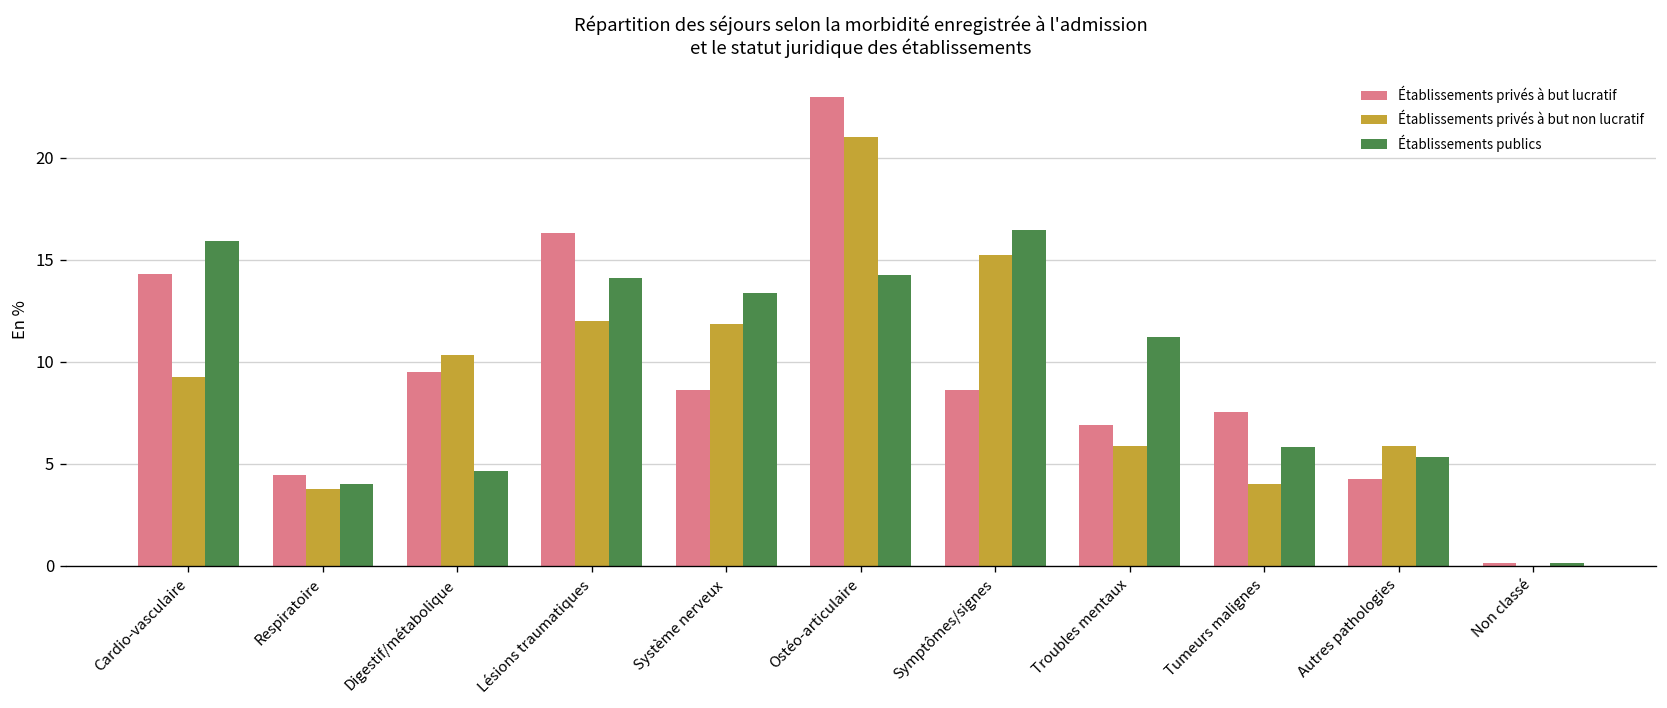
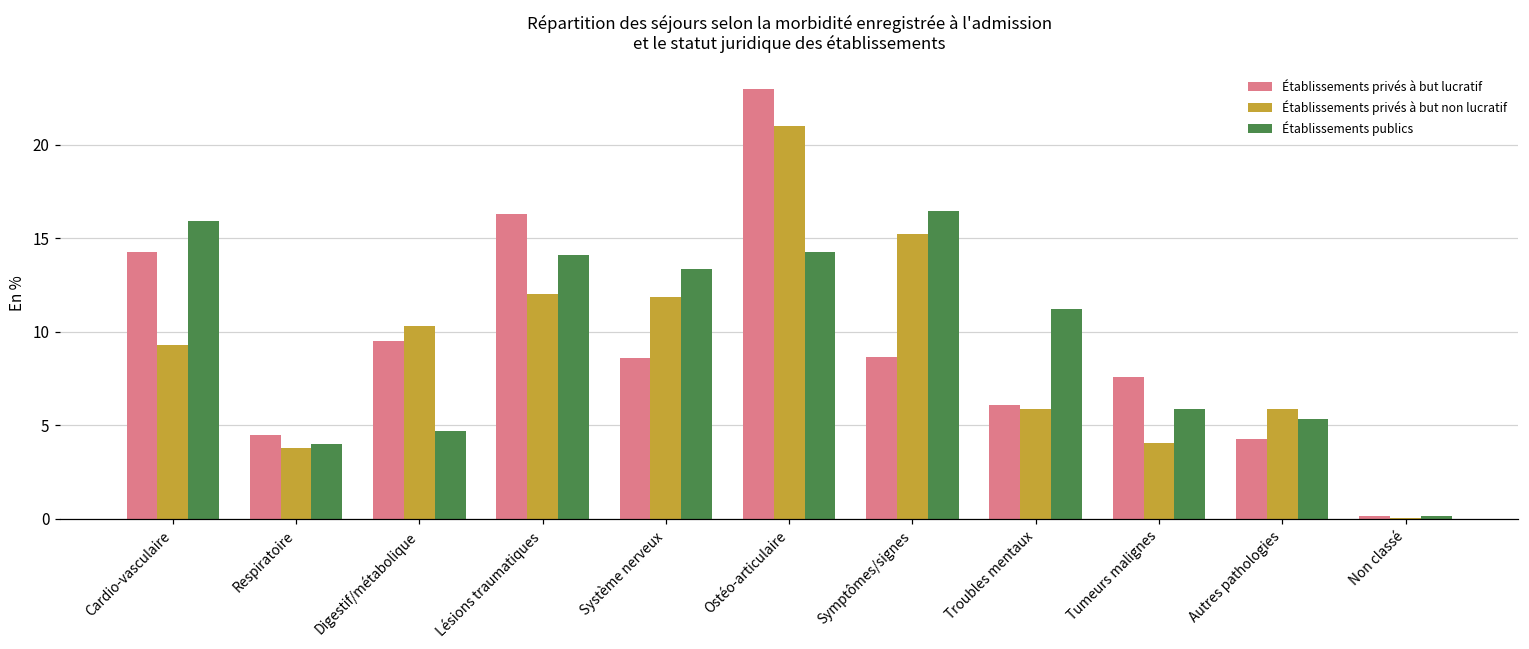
Établissements privés à but lucratif, Troubles mentaux: 6.9 -> 6.1
